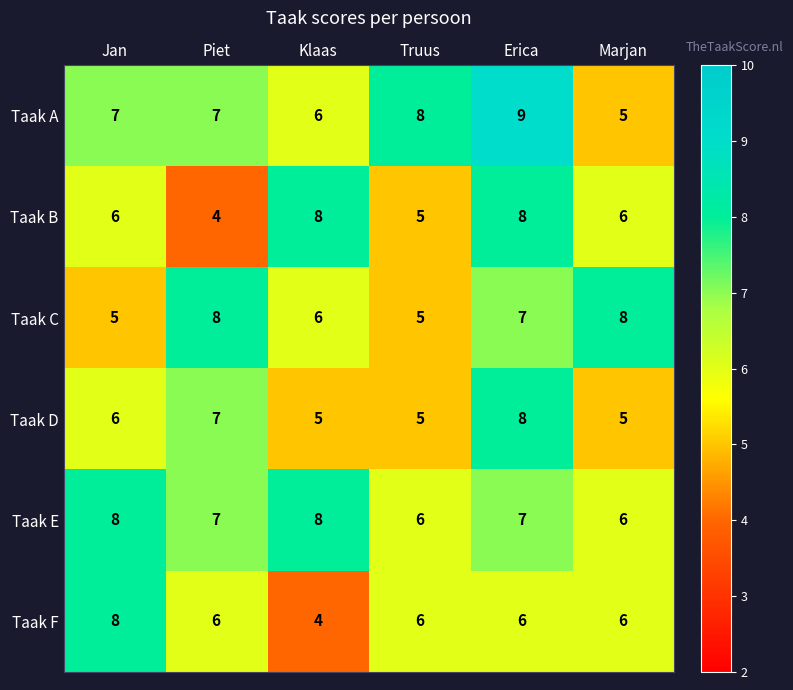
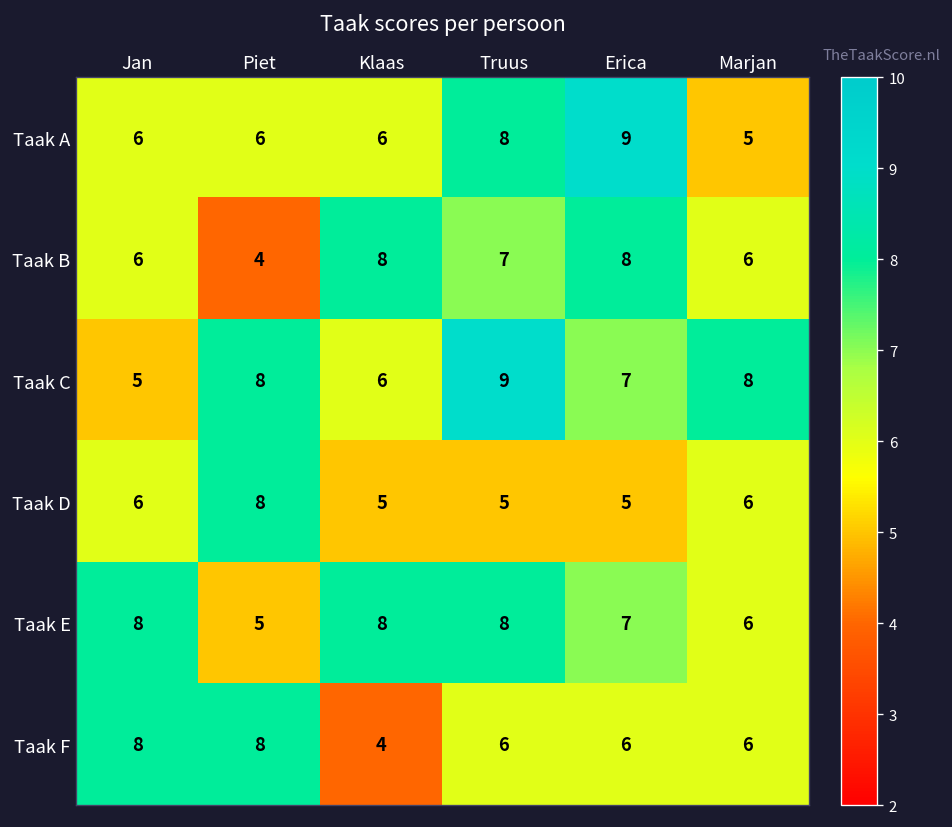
Taak A, Jan: 7 -> 6
Taak A, Piet: 7 -> 6
Taak B, Truus: 5 -> 7
Taak C, Truus: 5 -> 9
Taak D, Piet: 7 -> 8
Taak D, Erica: 8 -> 5
Taak D, Marjan: 5 -> 6
Taak E, Piet: 7 -> 5
Taak E, Truus: 6 -> 8
Taak F, Piet: 6 -> 8
